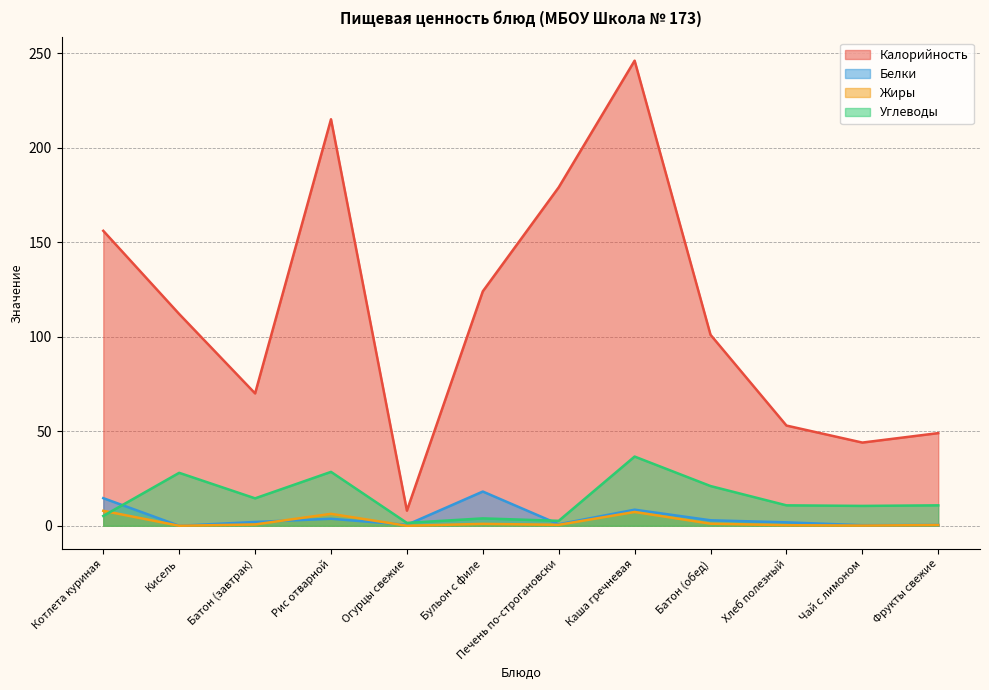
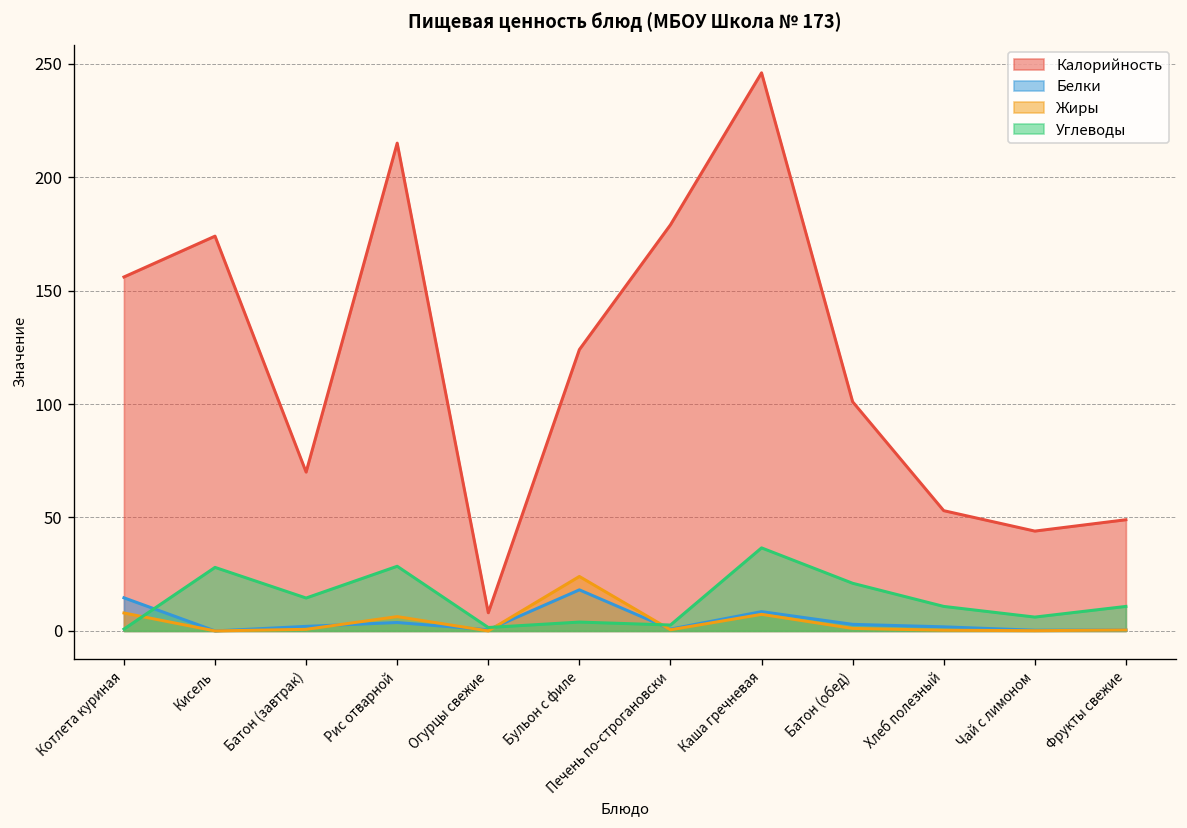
Углеводы, Котлета куриная: 5 -> 1
Калорийность, Кисель: 112 -> 174
Жиры, Бульон с филе: 1 -> 24
Углеводы, Чай с лимоном: 11 -> 6
